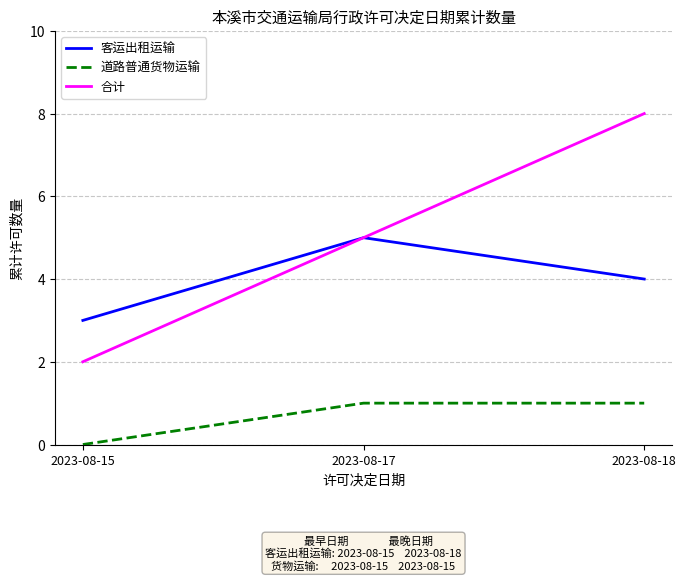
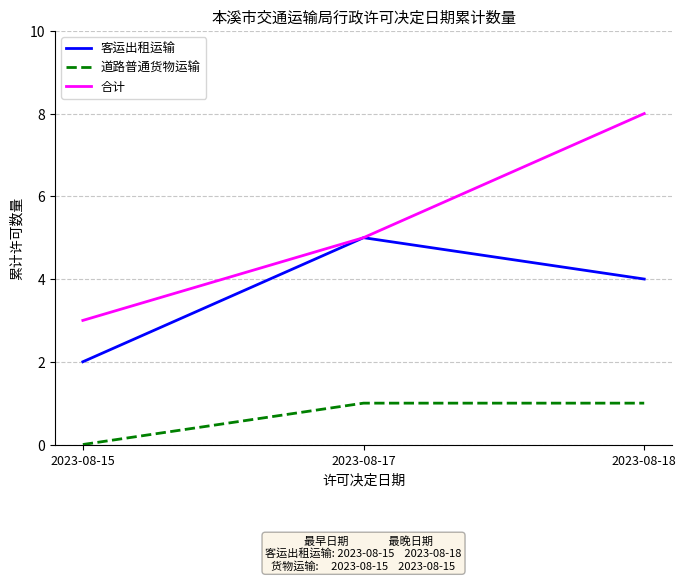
客运出租运输, 2023-08-15: 3 -> 2
合计, 2023-08-15: 2 -> 3
